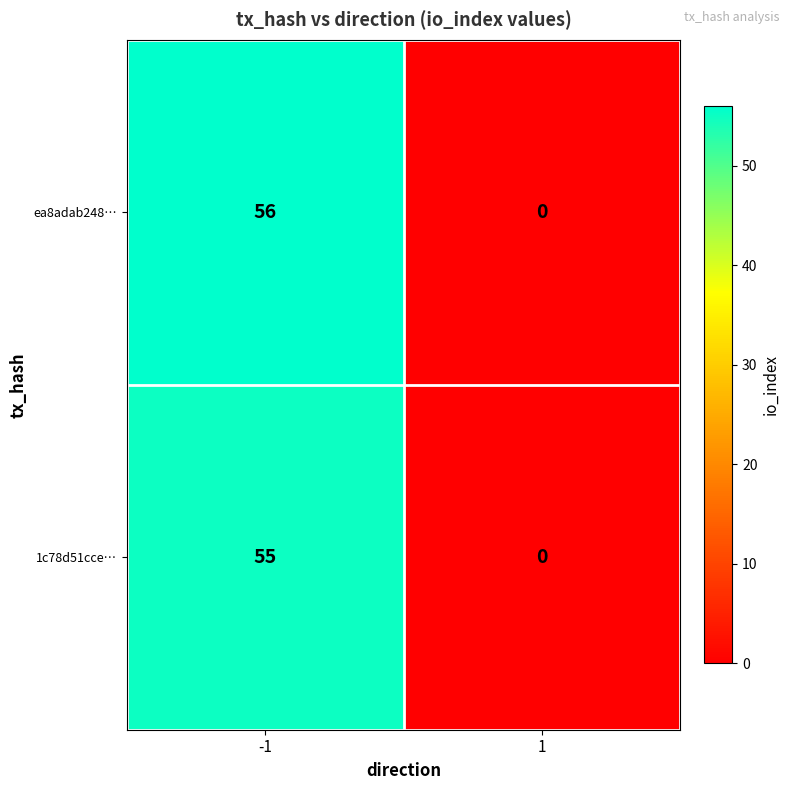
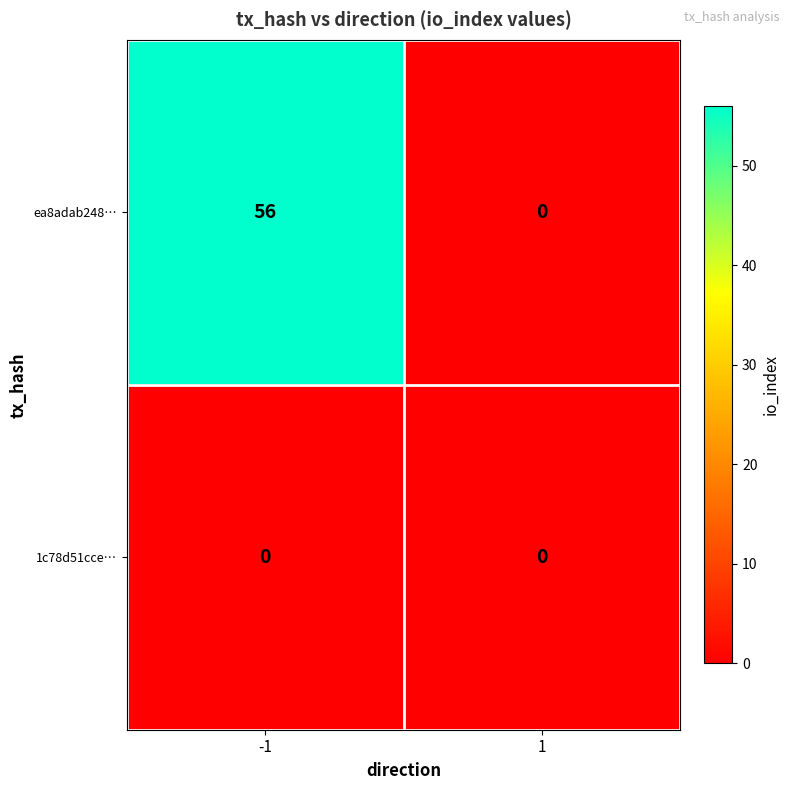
1c78d51cce…, -1: 55 -> 0
